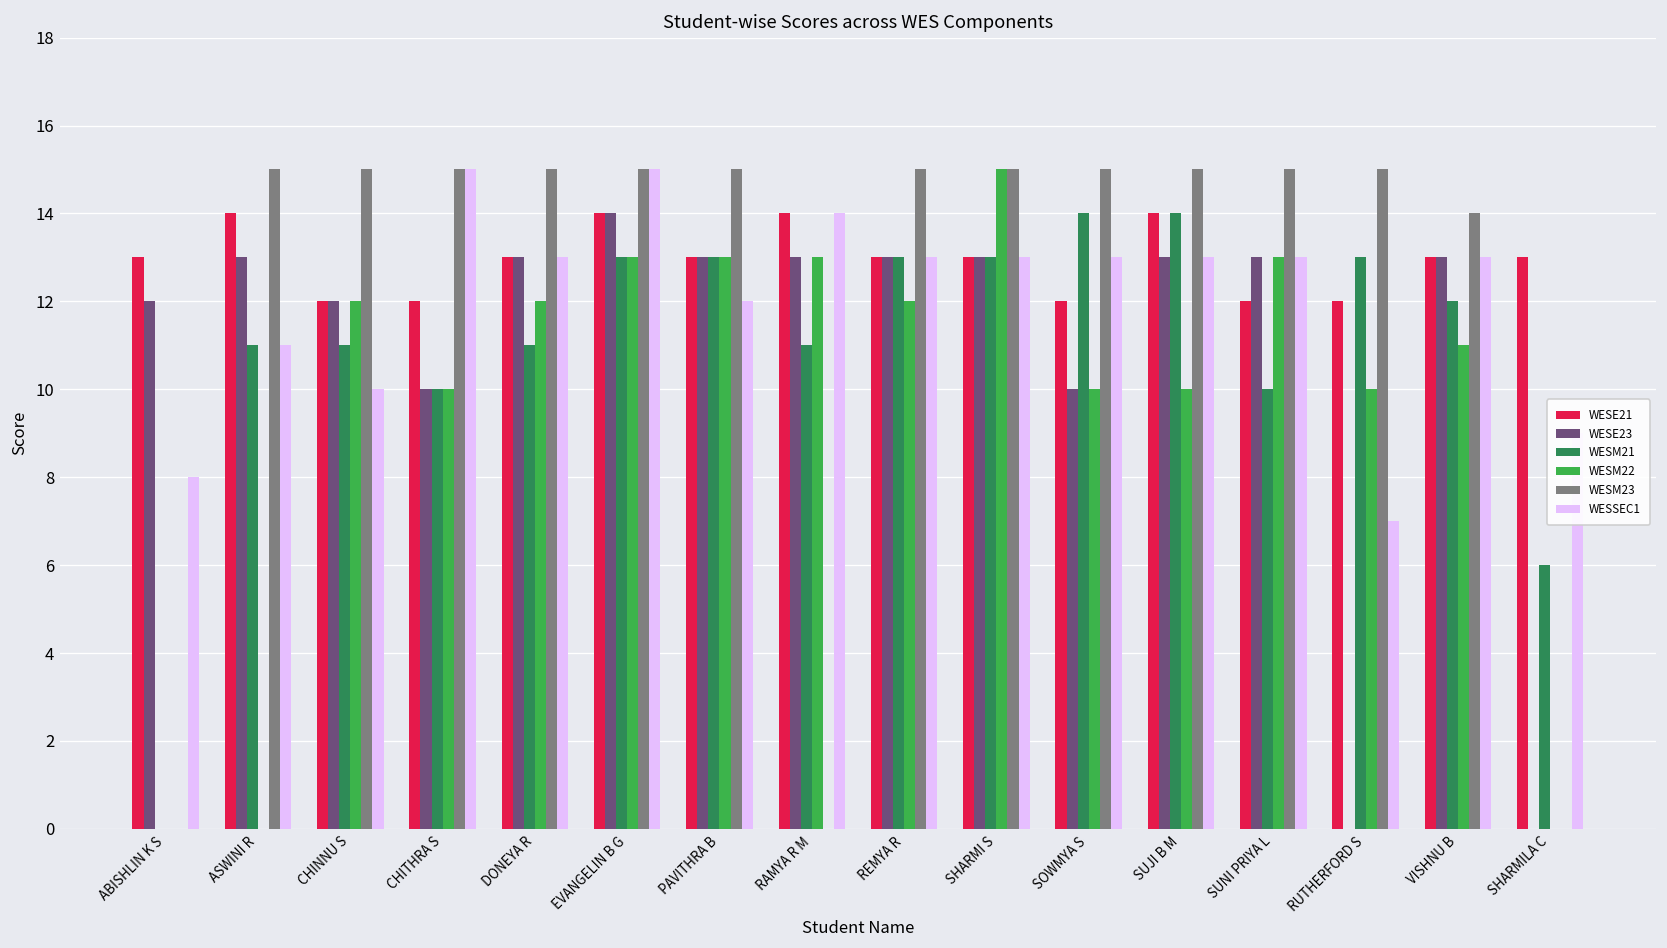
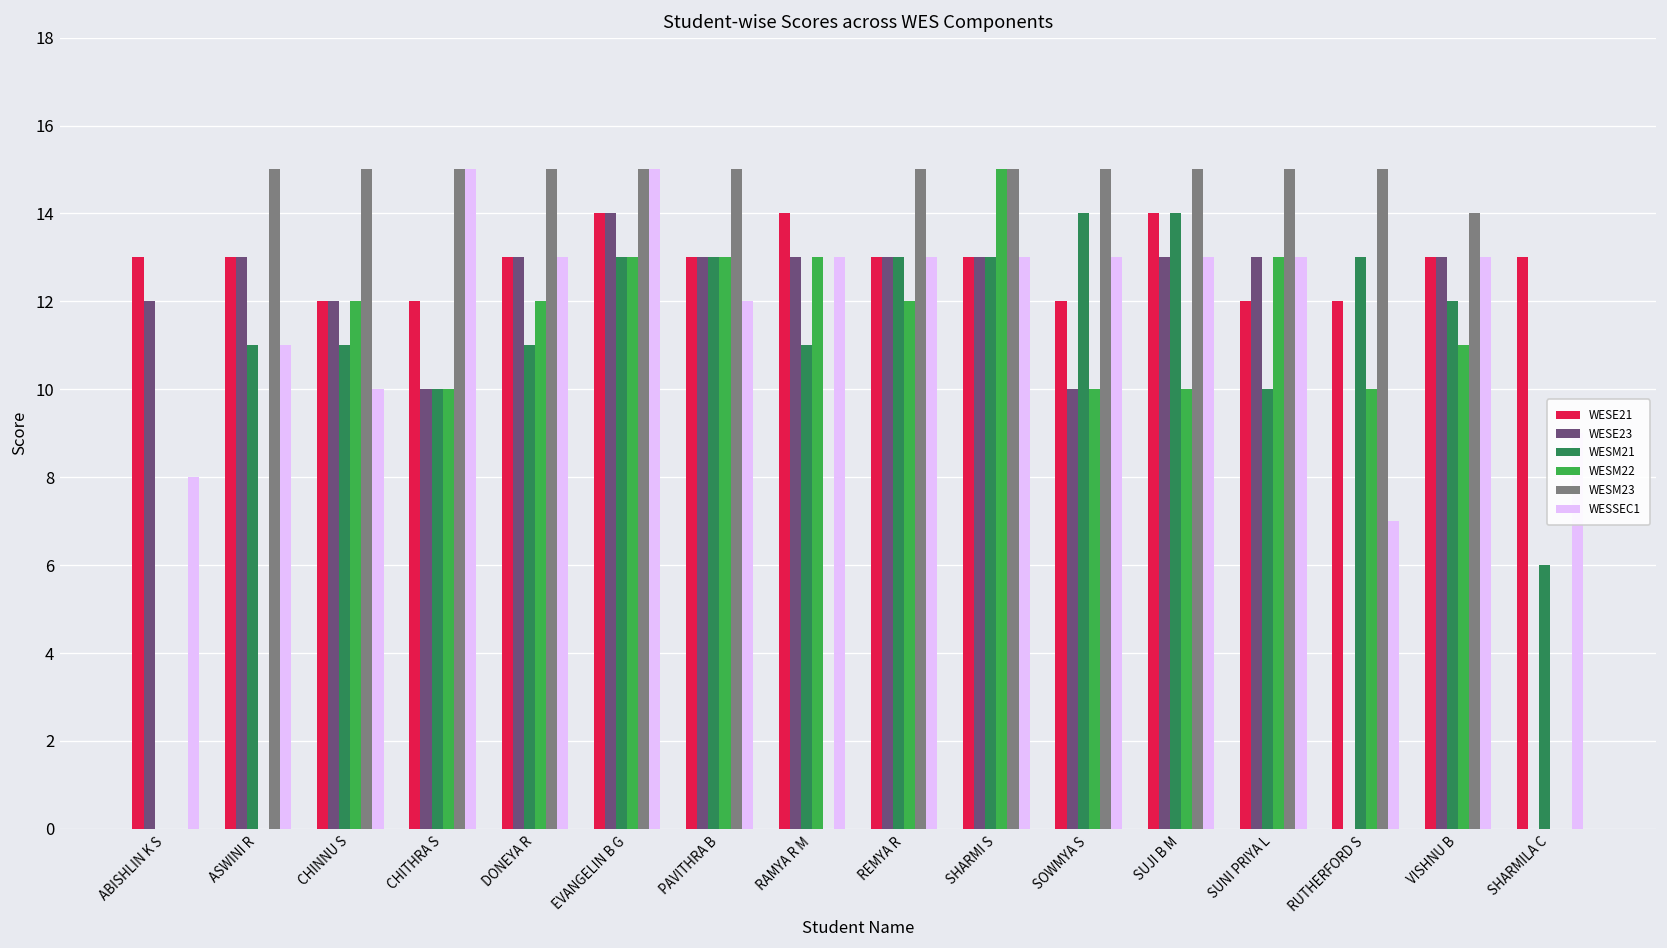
WESE21, ASWINI R: 14 -> 13
WESSEC1, RAMYA R M: 14 -> 13
